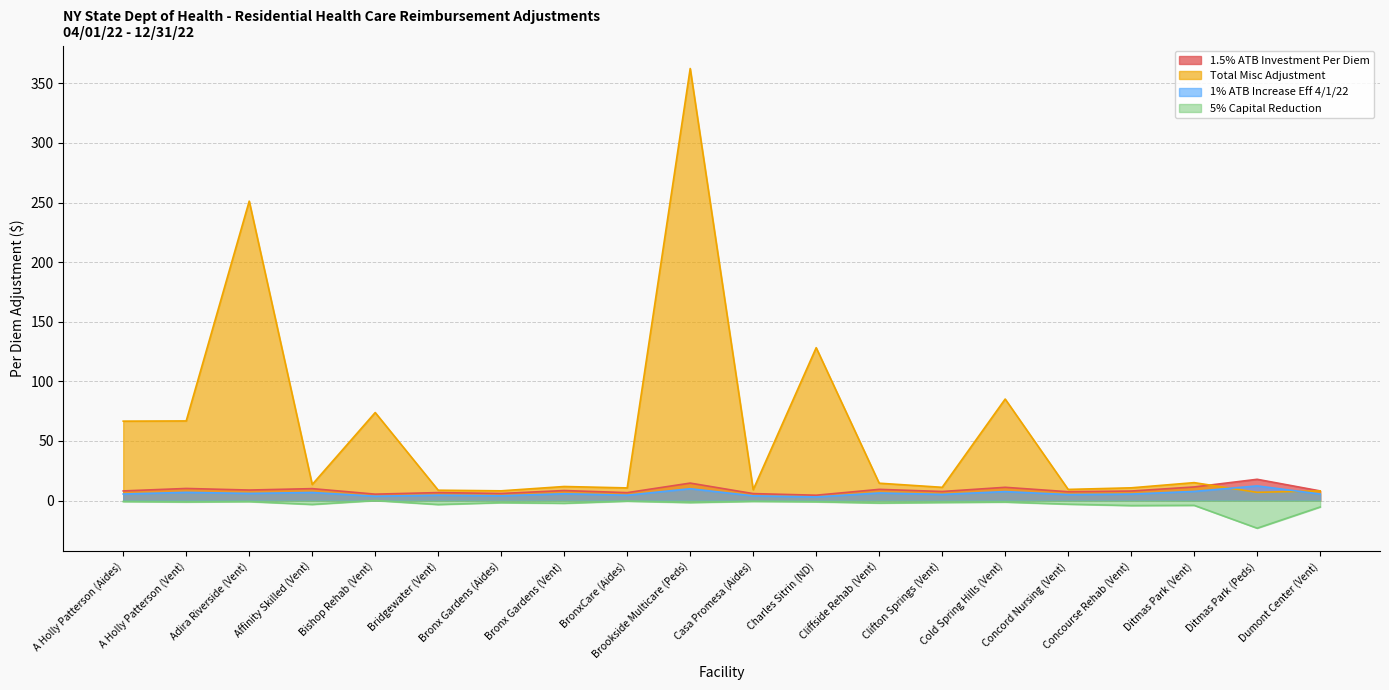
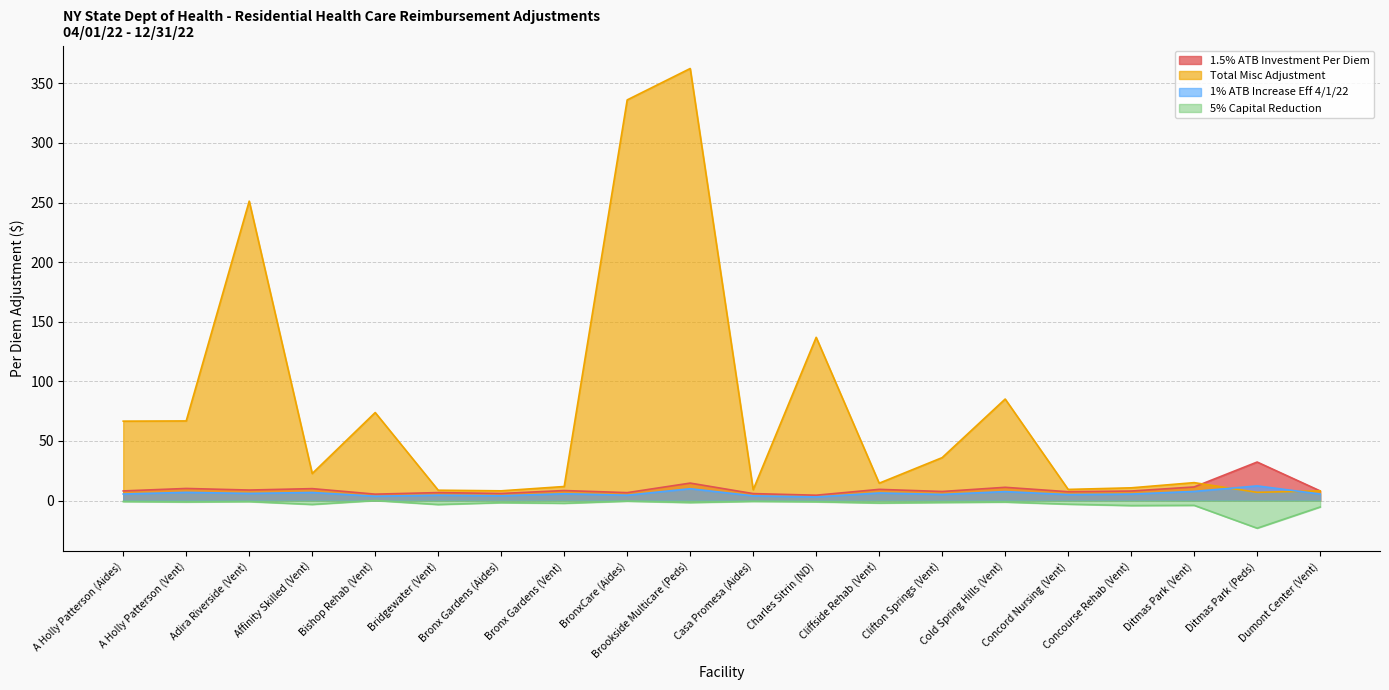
Total Misc Adjustment, Affinity Skilled (Vent): 13 -> 23
Total Misc Adjustment, BronxCare (Aides): 11 -> 336
Total Misc Adjustment, Charles Sitrin (ND): 128 -> 137
Total Misc Adjustment, Clifton Springs (Vent): 11 -> 36
1.5% ATB Investment Per Diem, Ditmas Park (Peds): 18 -> 32
